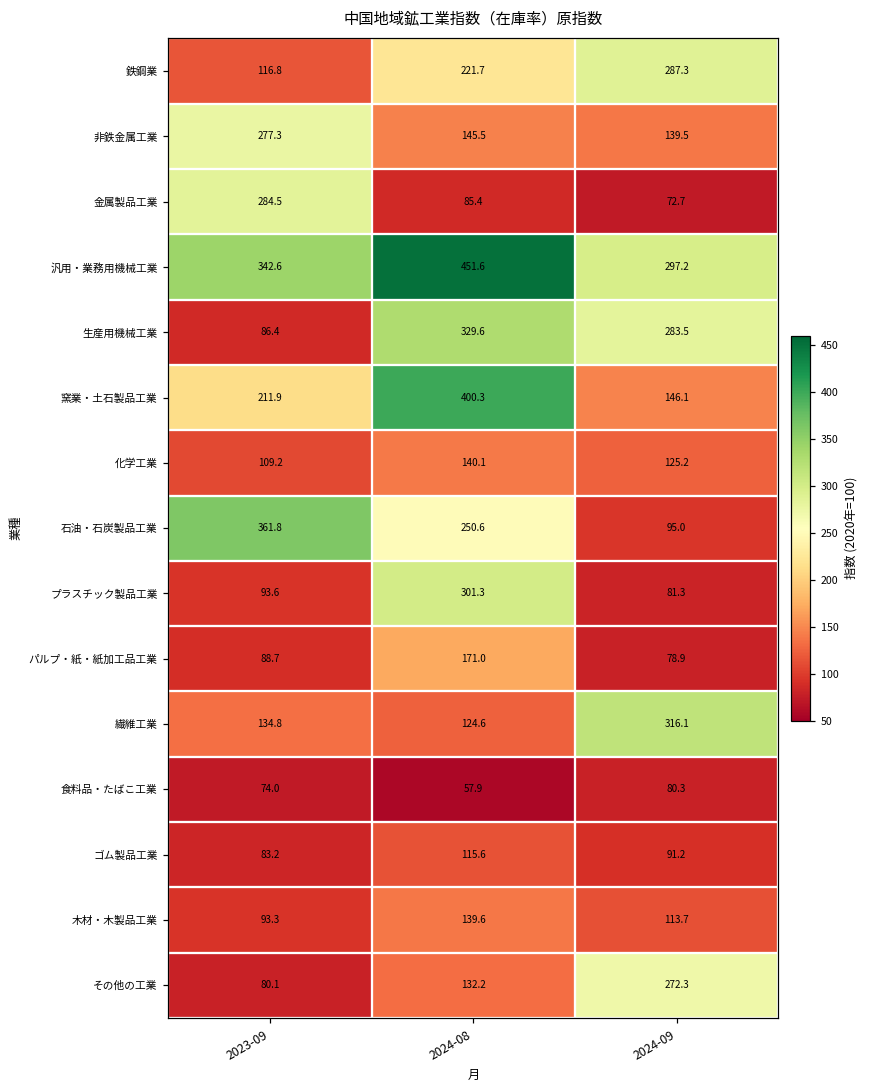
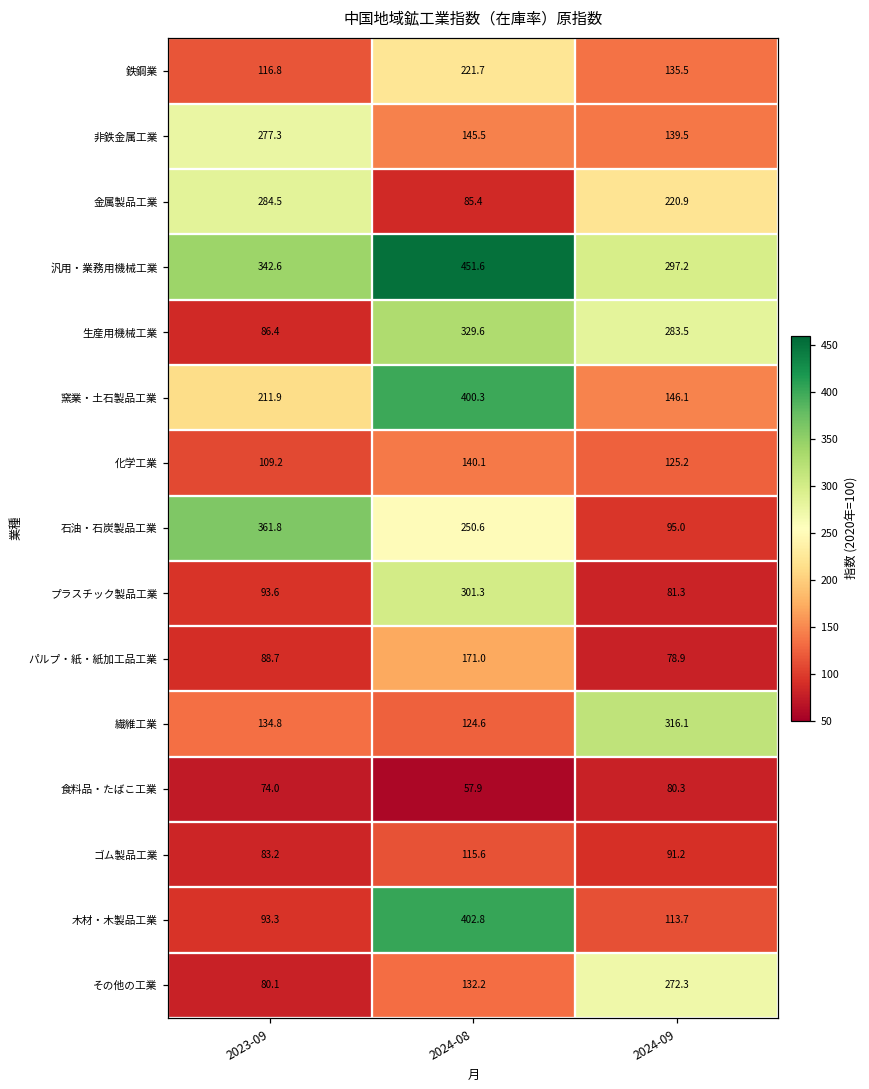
鉄鋼業, 2024-09: 287.3 -> 135.5
金属製品工業, 2024-09: 72.7 -> 220.9
木材・木製品工業, 2024-08: 139.6 -> 402.8
